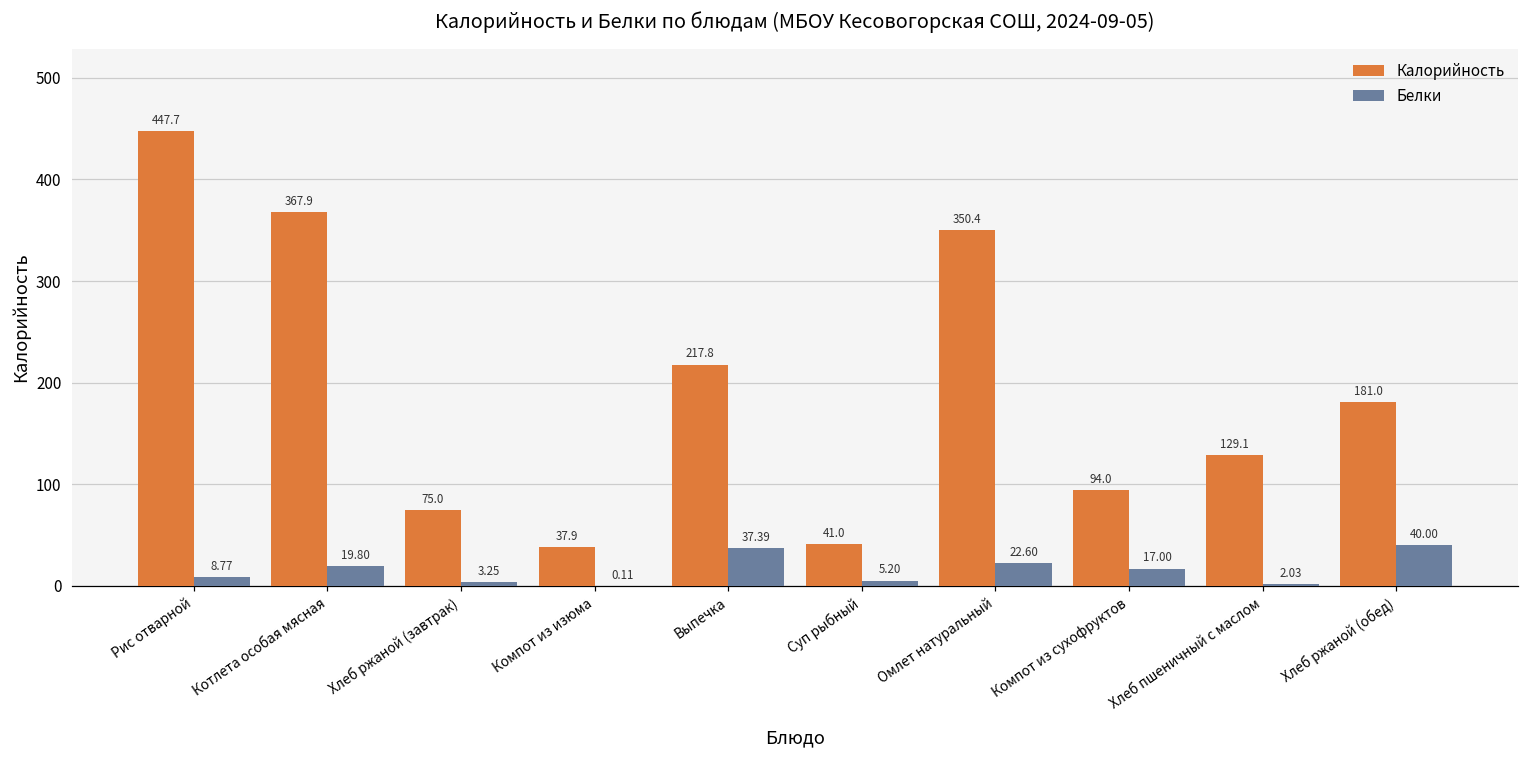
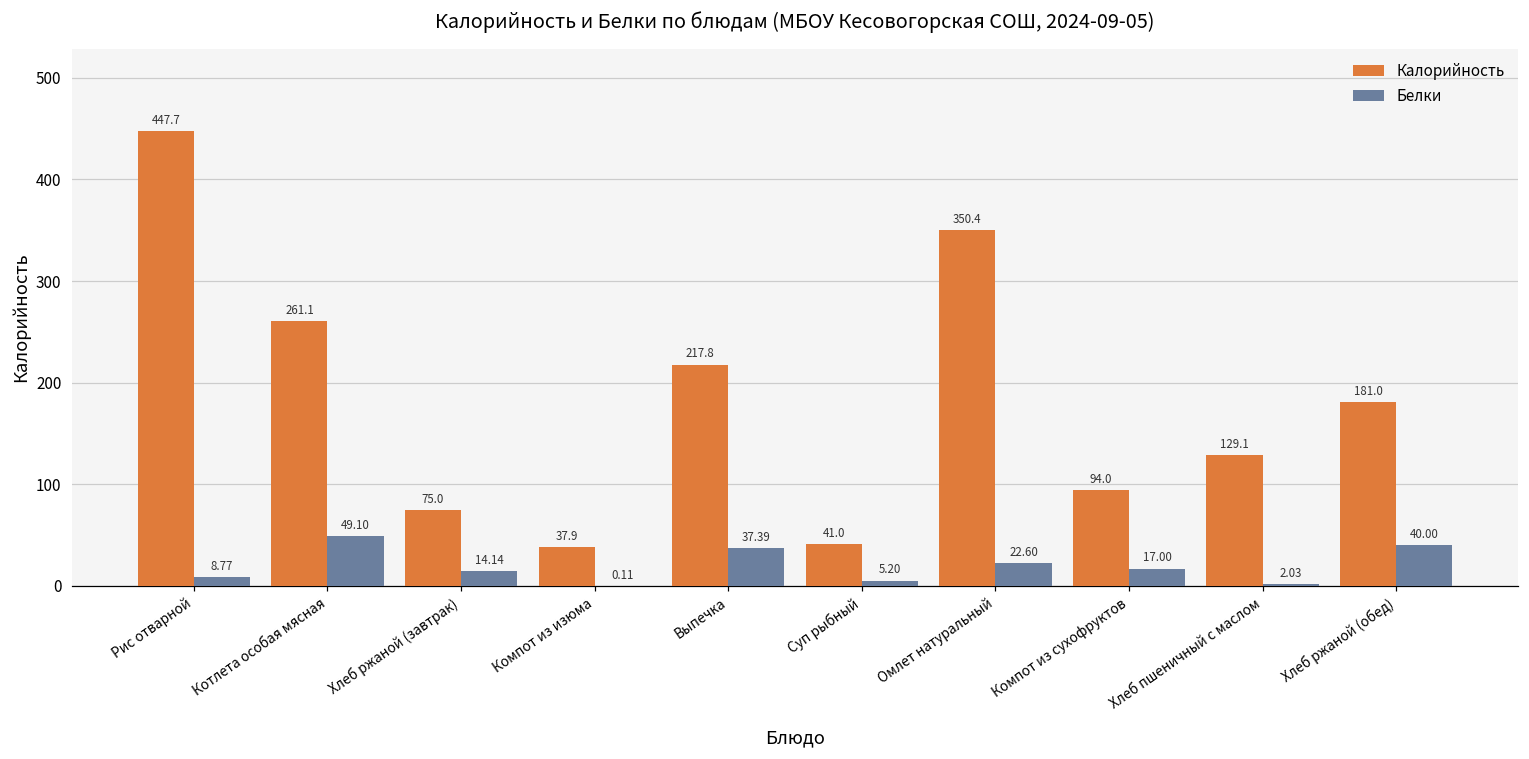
Калорийность, Котлета особая мясная: 367.9 -> 261.1
Белки, Котлета особая мясная: 19.80 -> 49.10
Белки, Хлеб ржаной (завтрак): 3.25 -> 14.14
